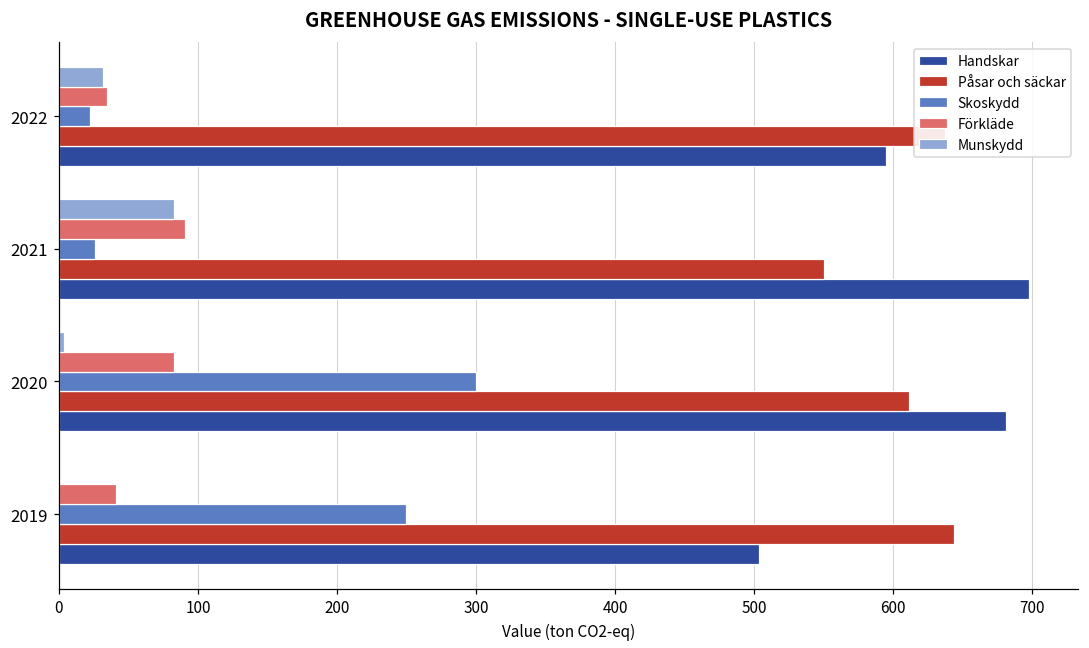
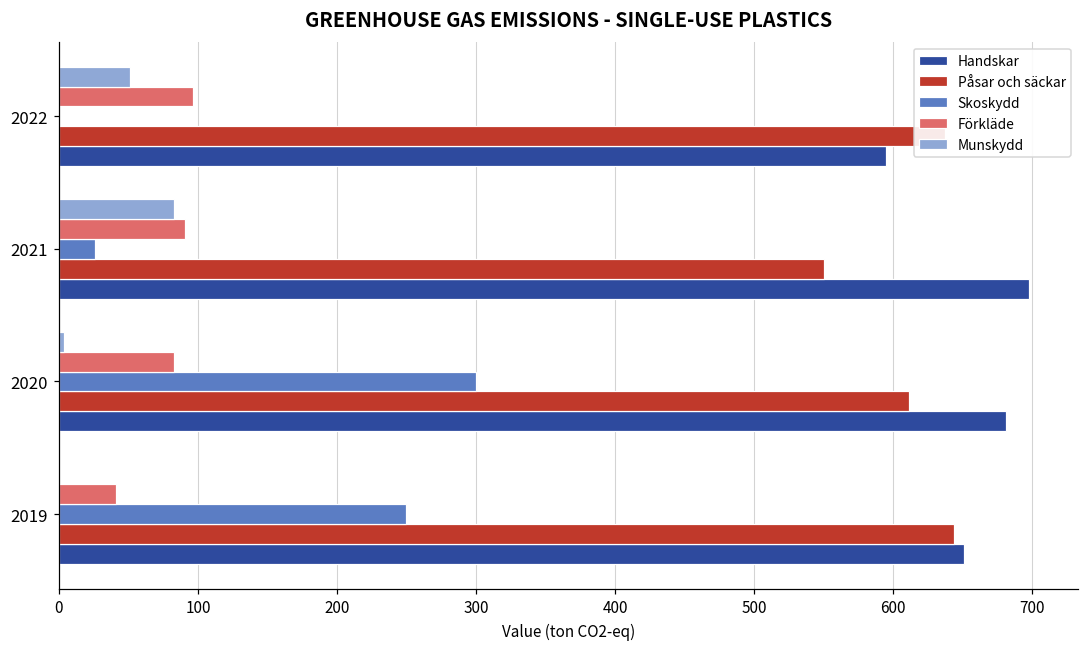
Munskydd, 2022: 32 -> 51
Förkläde, 2022: 35 -> 97
Skoskydd, 2022: 22 -> 0
Handskar, 2019: 503 -> 651
